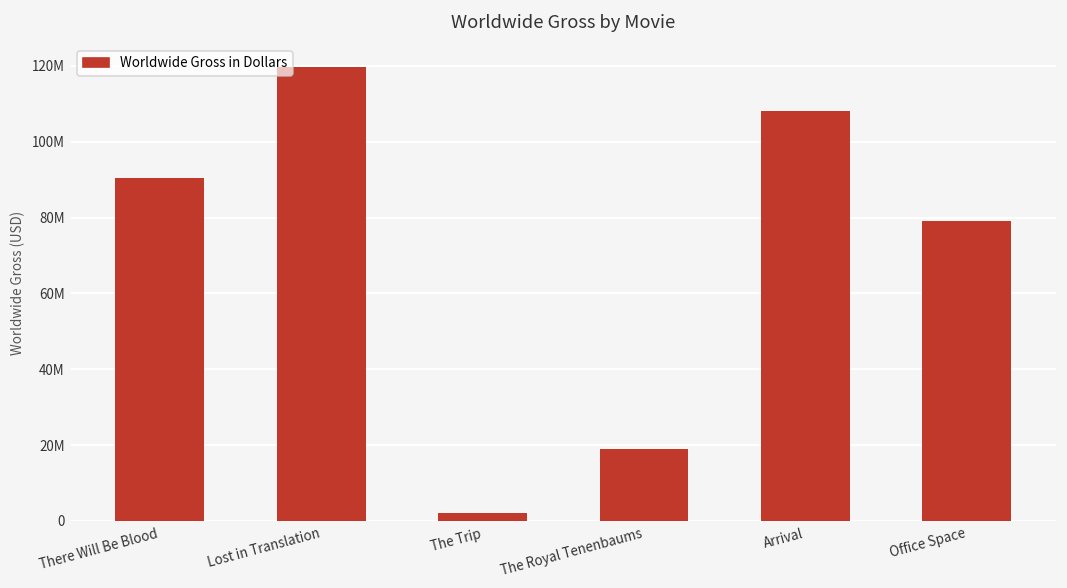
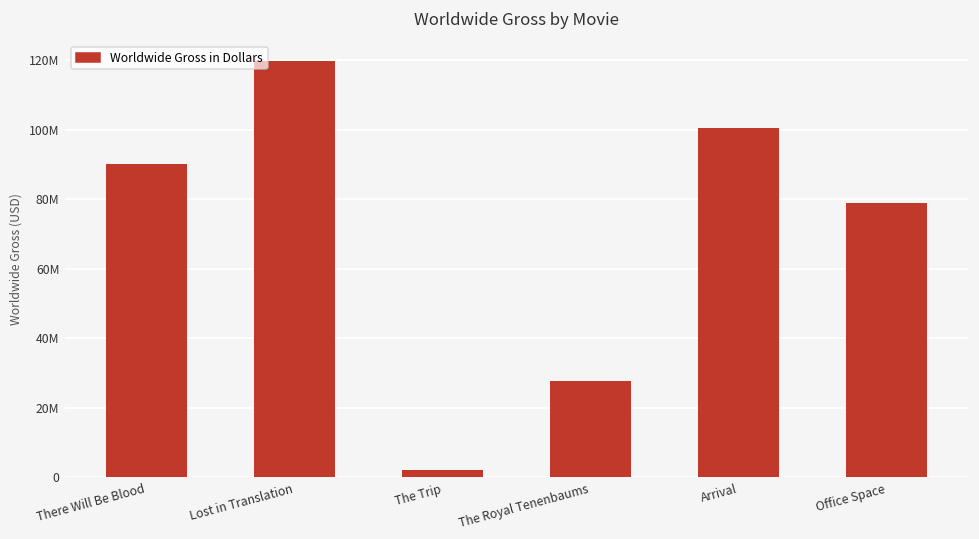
The Royal Tenenbaums: 19000000 -> 28000000
Arrival: 108000000 -> 101000000
